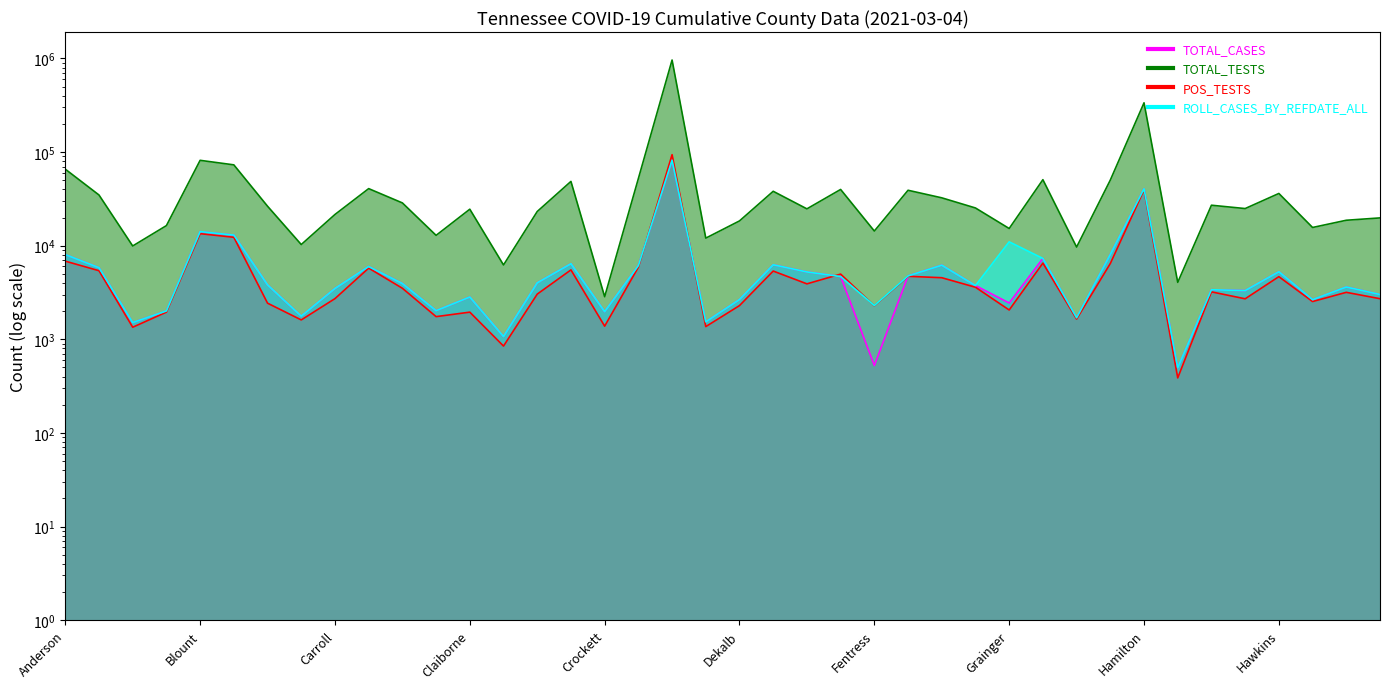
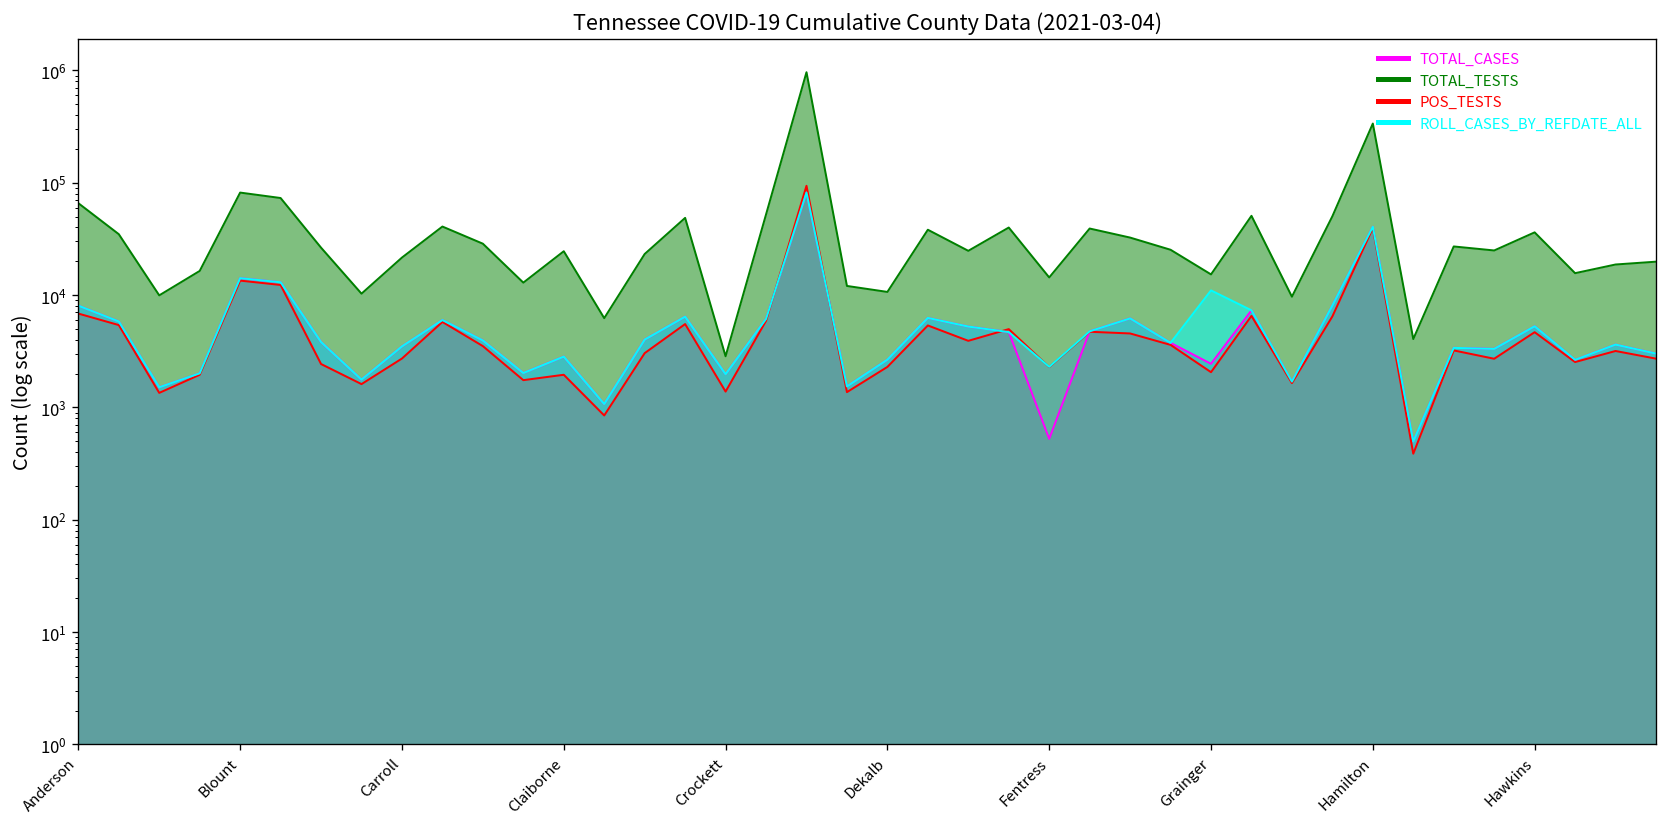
TOTAL_TESTS, Dekalb: 18000 -> 11000
